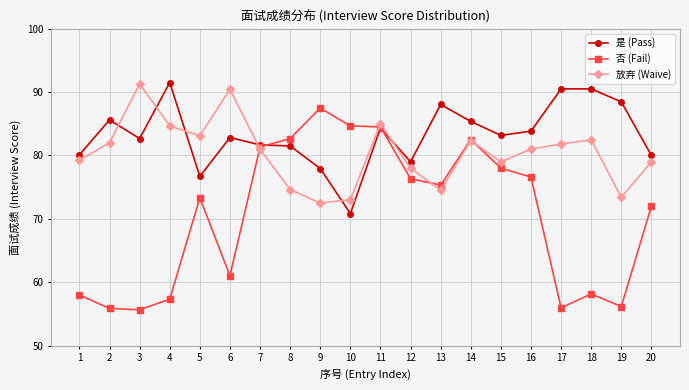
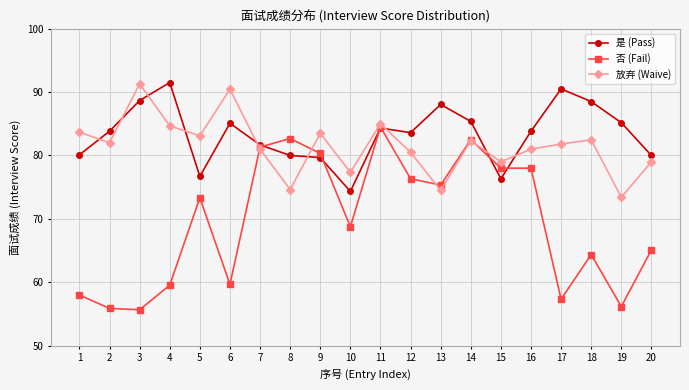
放弃 (Waive), 1: 79 -> 84
是 (Pass), 2: 86 -> 84
是 (Pass), 3: 83 -> 89
否 (Fail), 4: 57 -> 60
是 (Pass), 6: 83 -> 85
否 (Fail), 6: 61 -> 60
是 (Pass), 8: 82 -> 80
是 (Pass), 9: 78 -> 80
否 (Fail), 9: 87 -> 80
放弃 (Waive), 9: 73 -> 84
是 (Pass), 10: 71 -> 74
否 (Fail), 10: 85 -> 69
放弃 (Waive), 10: 73 -> 77
是 (Pass), 12: 79 -> 84
放弃 (Waive), 12: 78 -> 81
是 (Pass), 15: 83 -> 76
否 (Fail), 16: 77 -> 78
否 (Fail), 17: 56 -> 57
是 (Pass), 18: 91 -> 89
否 (Fail), 18: 58 -> 64
是 (Pass), 19: 88 -> 85
否 (Fail), 20: 72 -> 65
